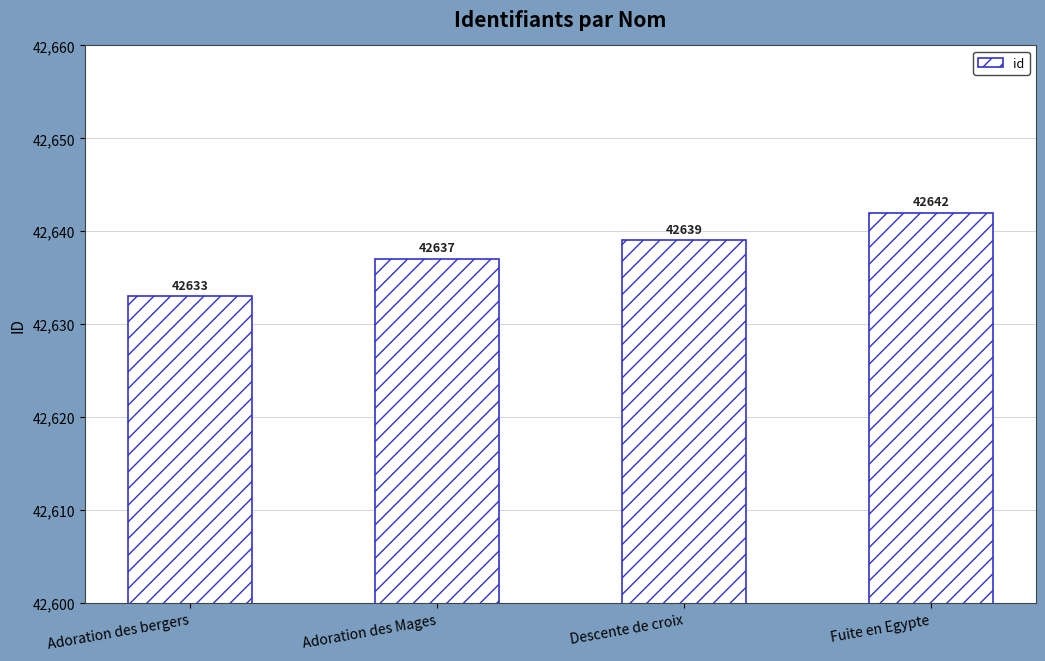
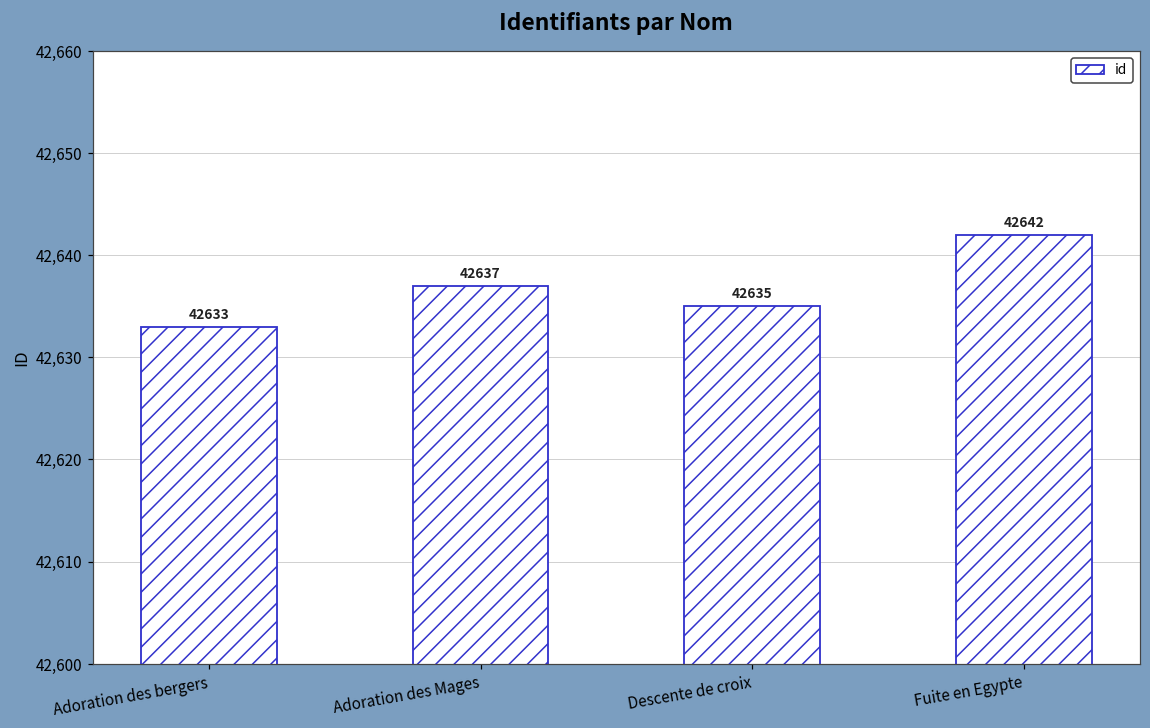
Descente de croix: 42639 -> 42635
